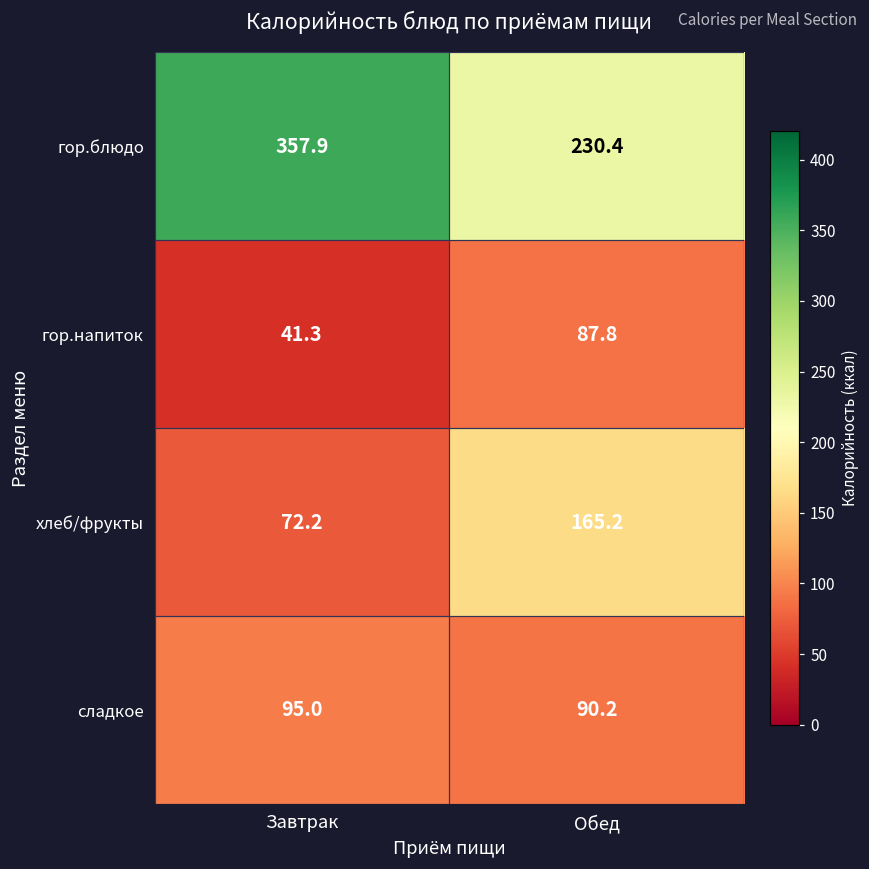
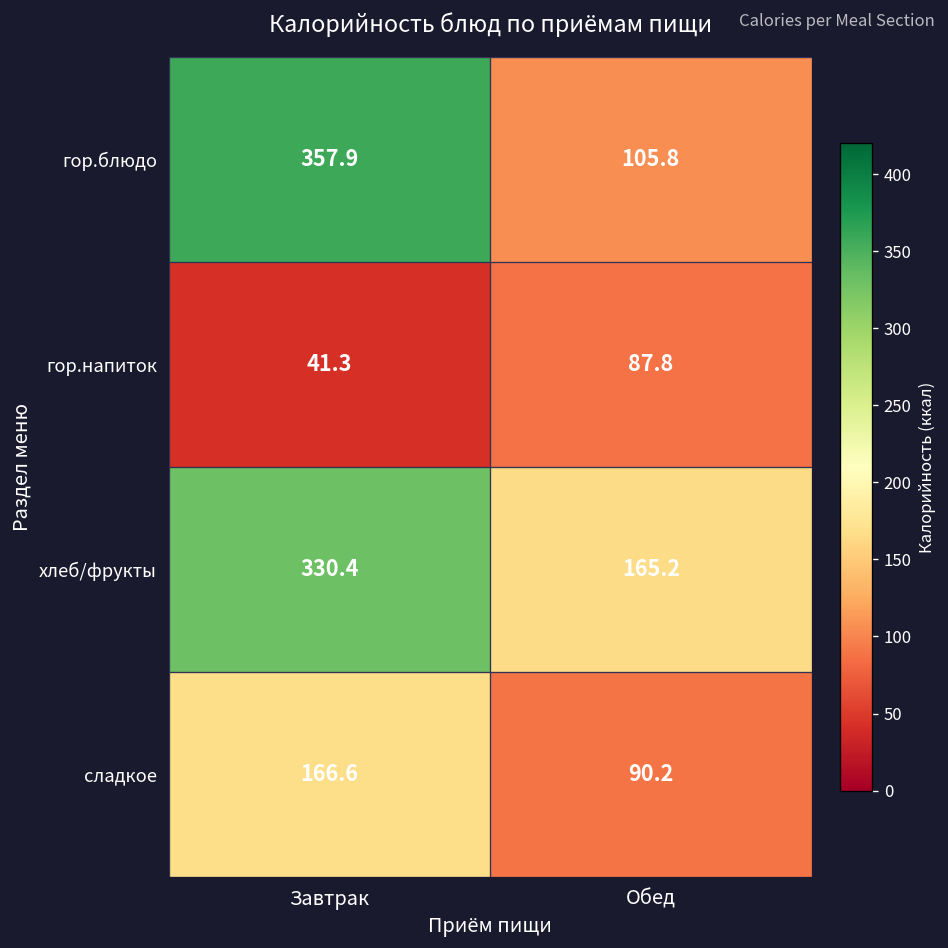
гор.блюдо, Обед: 230.4 -> 105.8
хлеб/фрукты, Завтрак: 72.2 -> 330.4
сладкое, Завтрак: 95.0 -> 166.6
